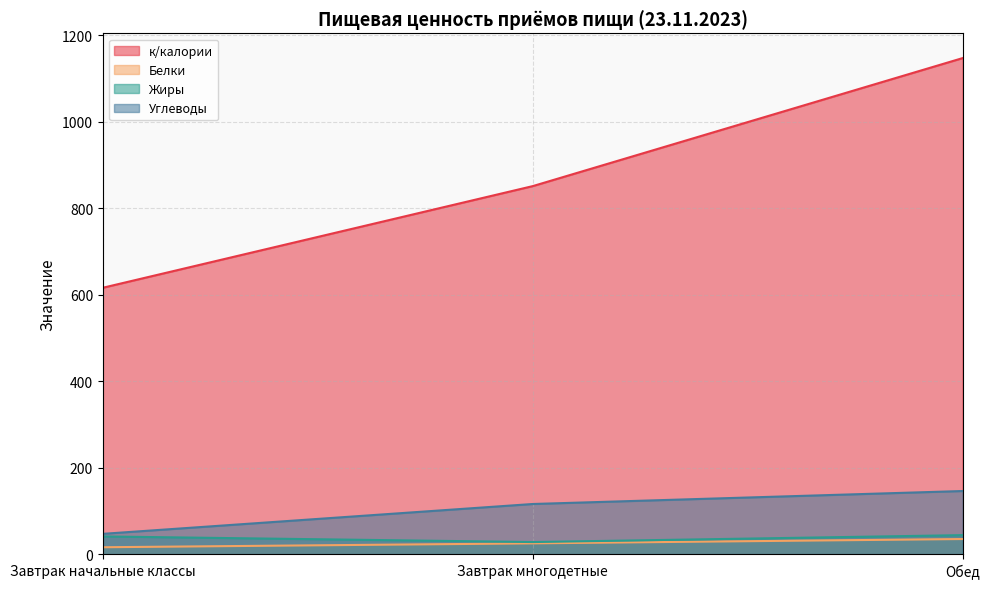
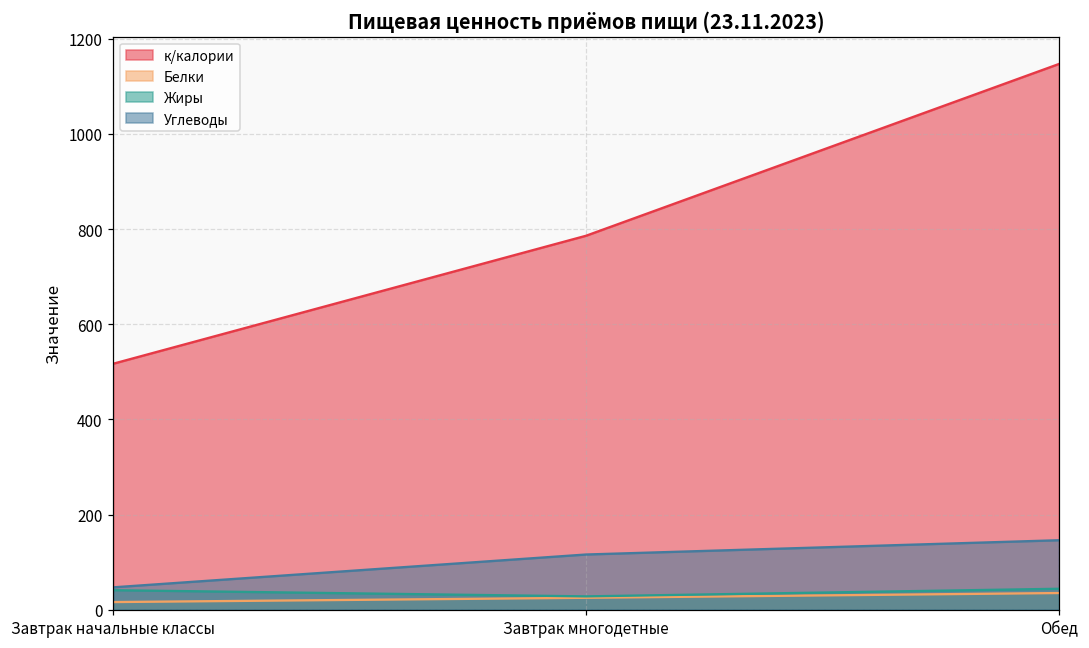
к/калории, Завтрак начальные классы: 620 -> 520
к/калории, Завтрак многодетные: 850 -> 790
